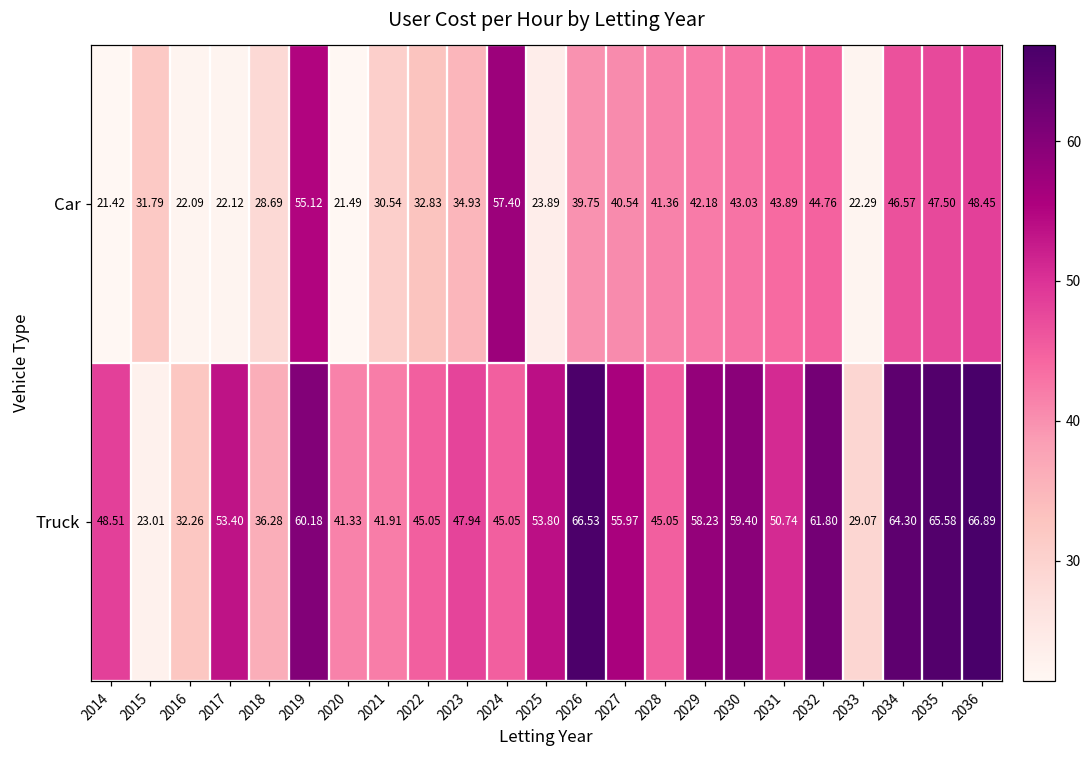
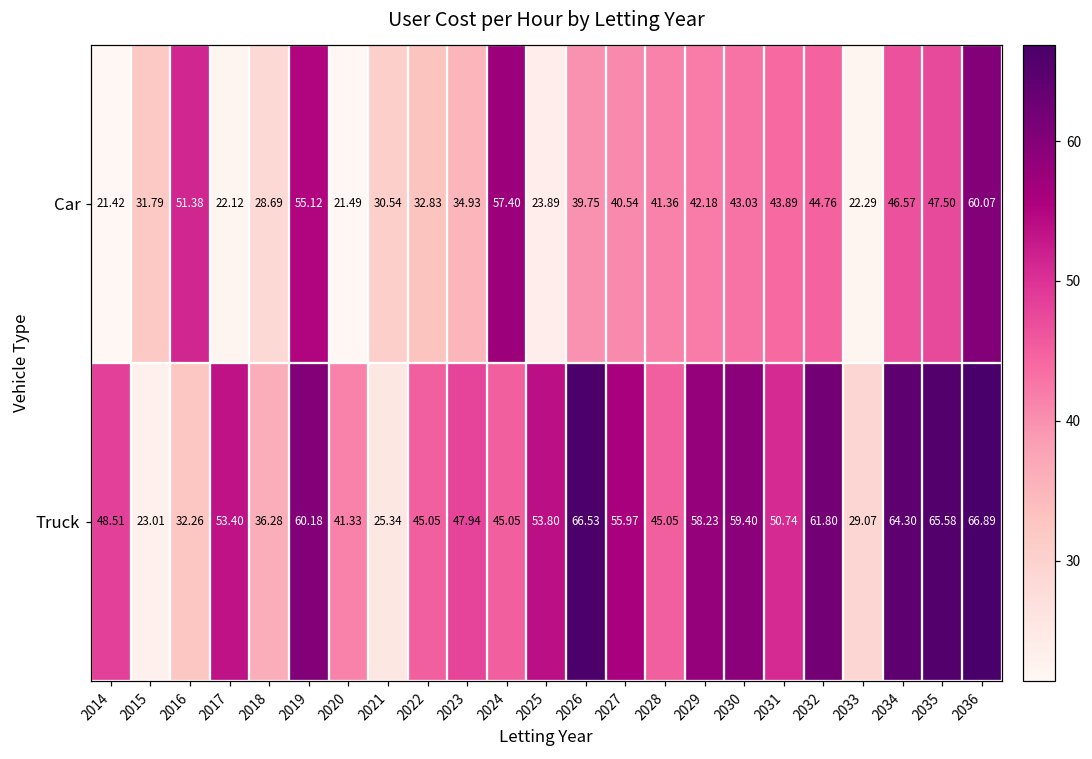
Car, 2016: 22.09 -> 51.38
Car, 2036: 48.45 -> 60.07
Truck, 2021: 41.91 -> 25.34
